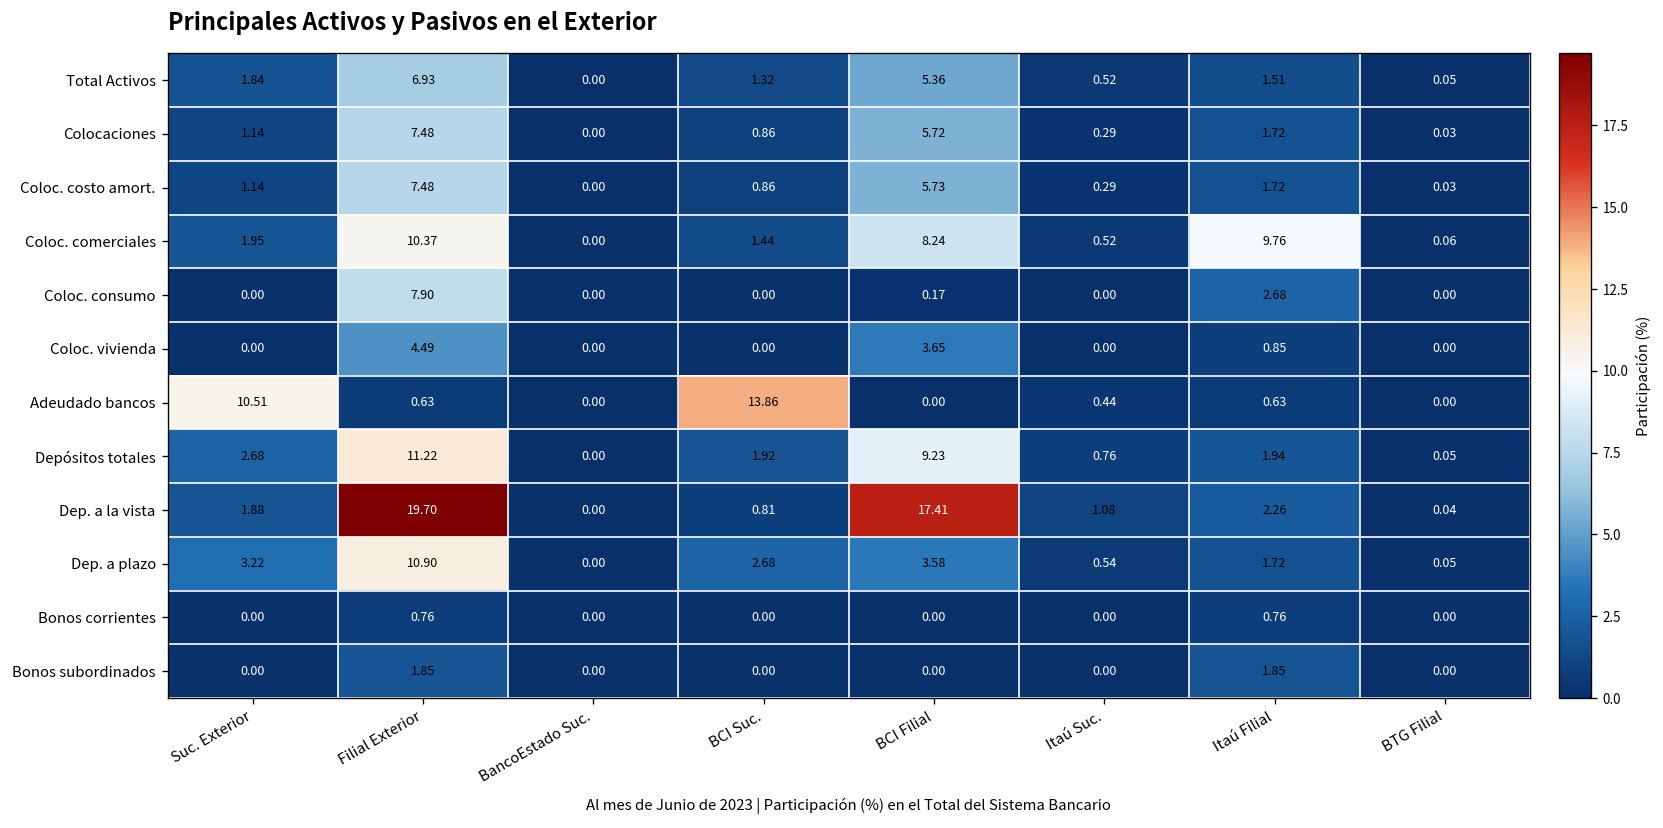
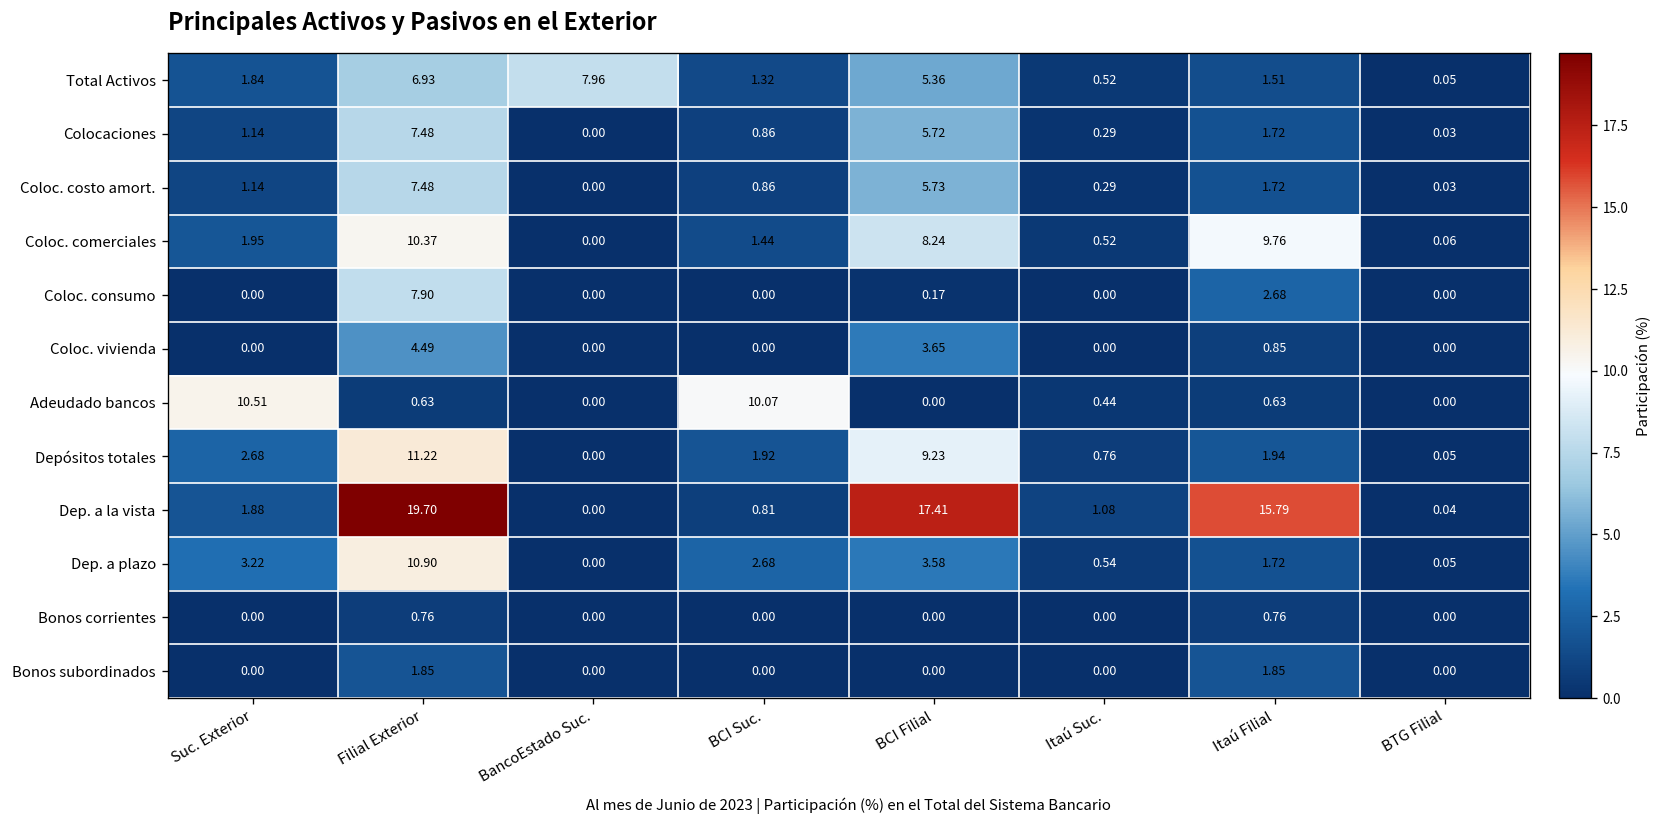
Total Activos, BancoEstado Suc.: 0.00 -> 7.96
Adeudado bancos, BCI Suc.: 13.86 -> 10.07
Dep. a la vista, Itaú Filial: 2.26 -> 15.79
